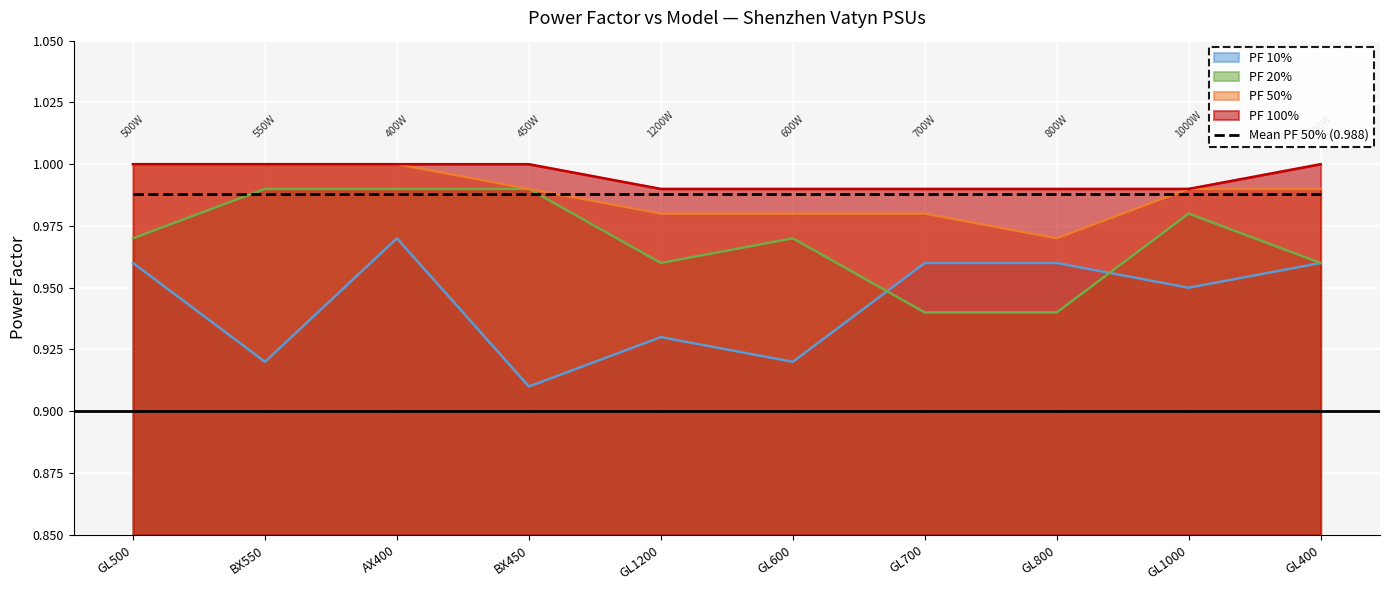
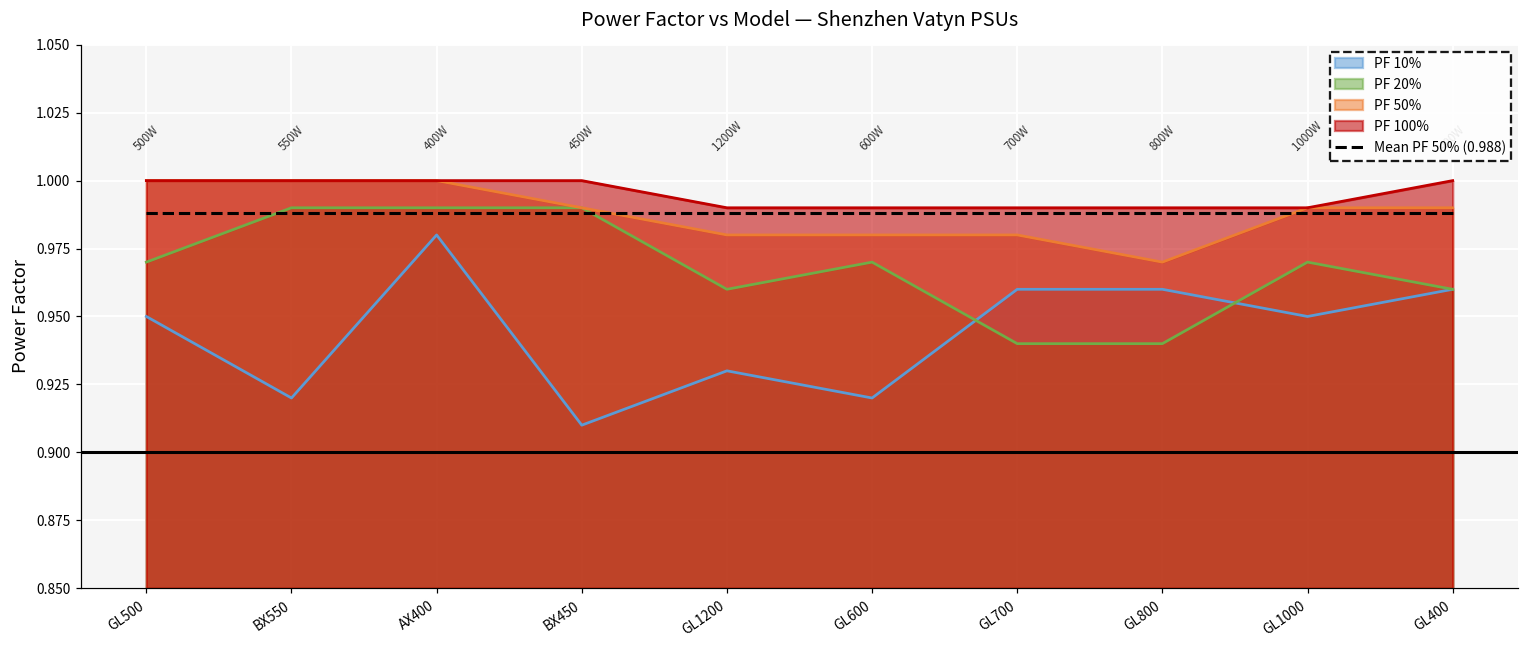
PF 10%, GL500: 0.96 -> 0.95
PF 10%, AX400: 0.97 -> 0.98
PF 20%, GL1000: 0.98 -> 0.97
